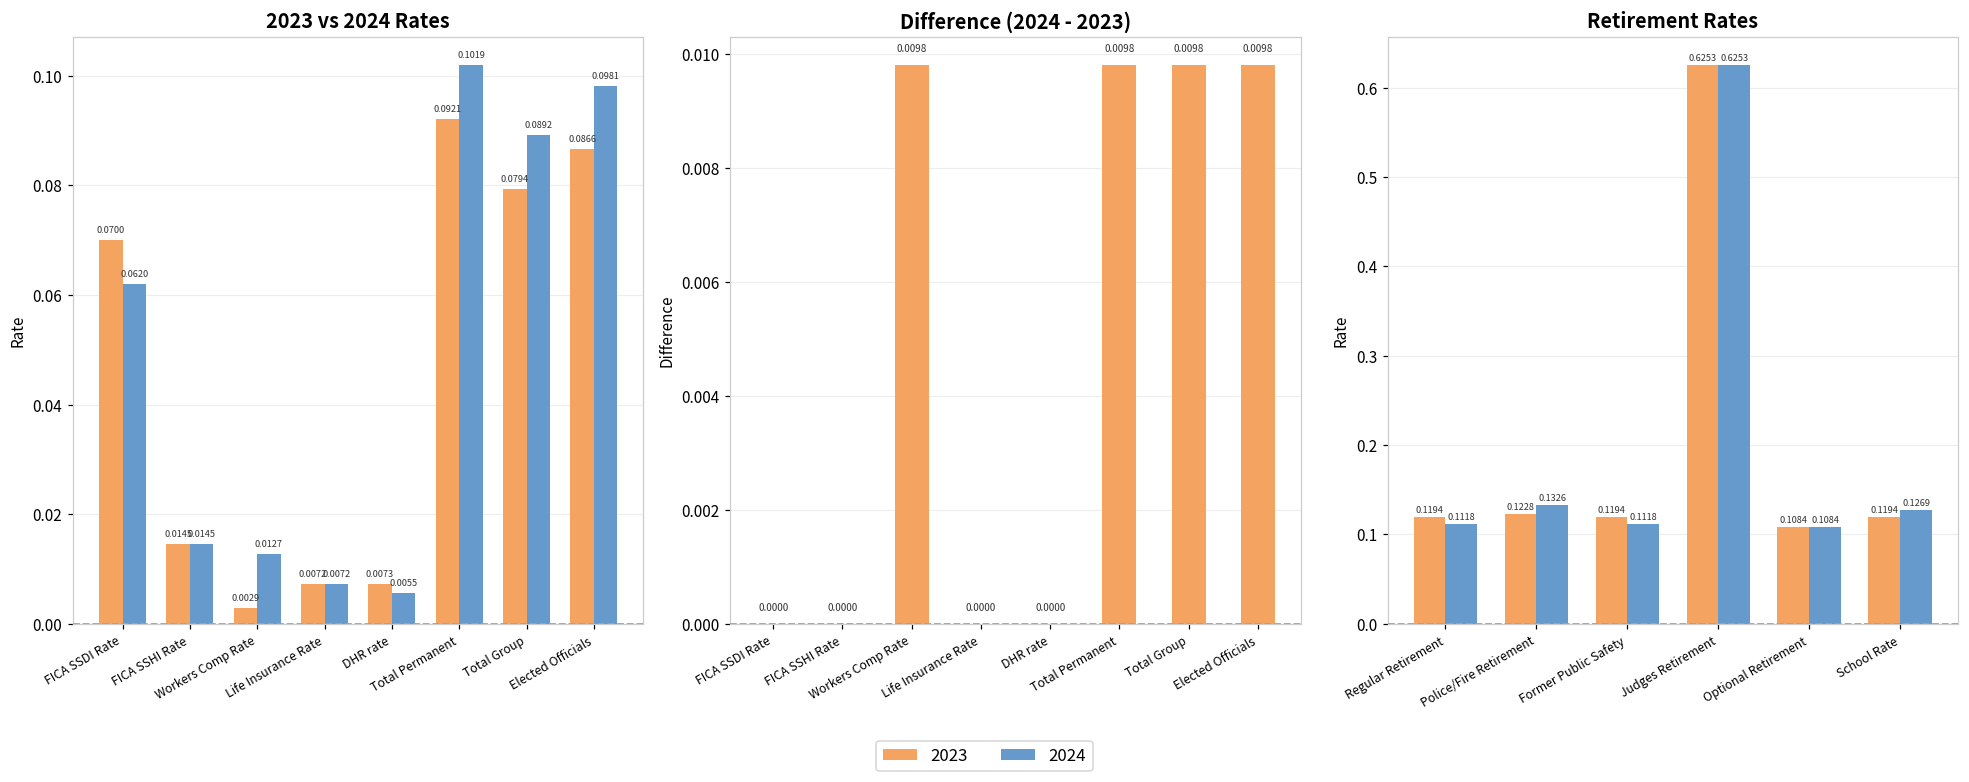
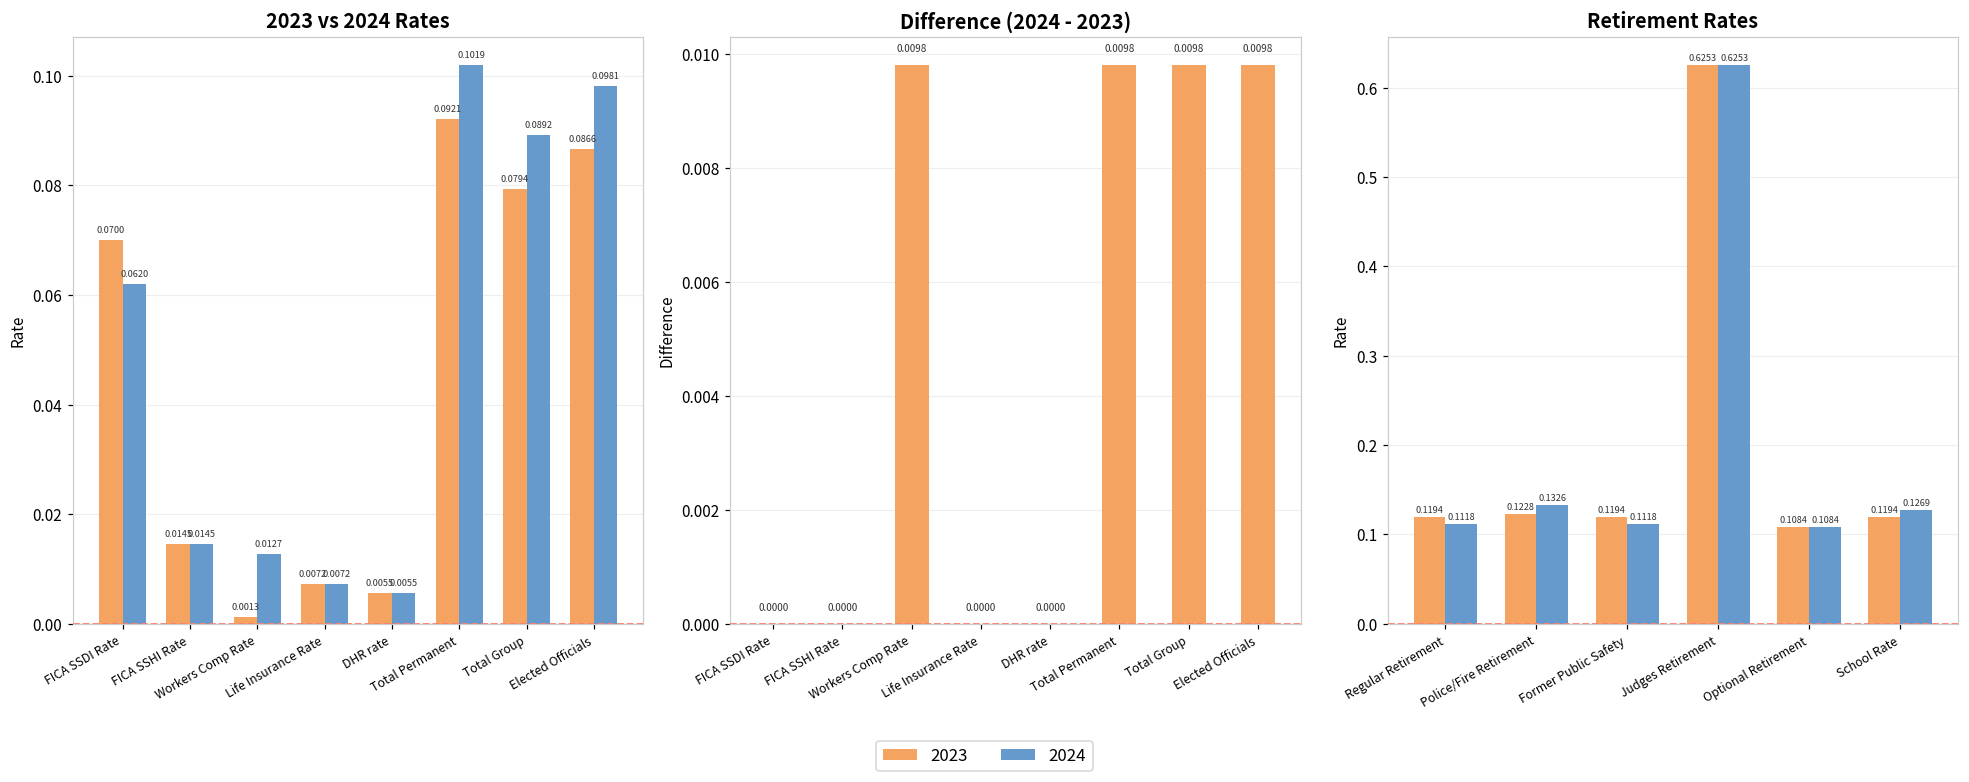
2023 vs 2024 Rates, 2023, Workers Comp Rate: 0.0029 -> 0.0013
2023 vs 2024 Rates, 2023, DHR rate: 0.0073 -> 0.0055
